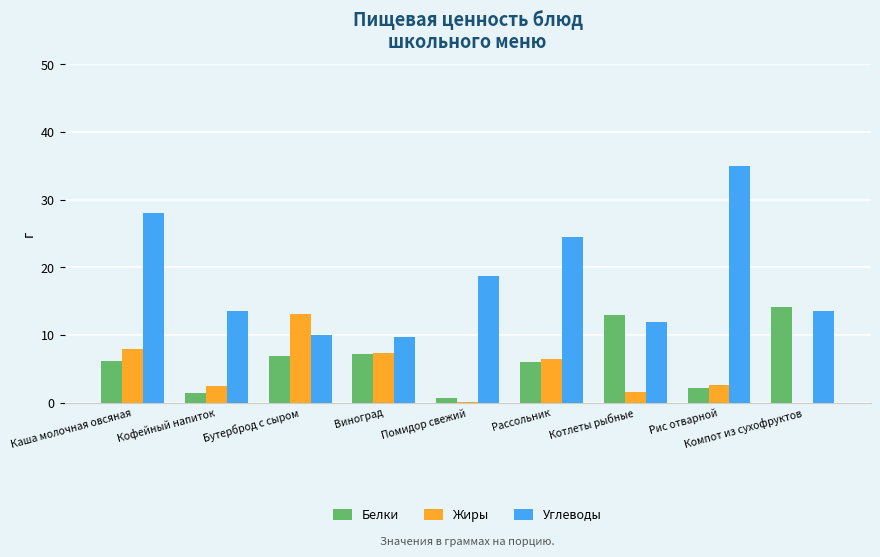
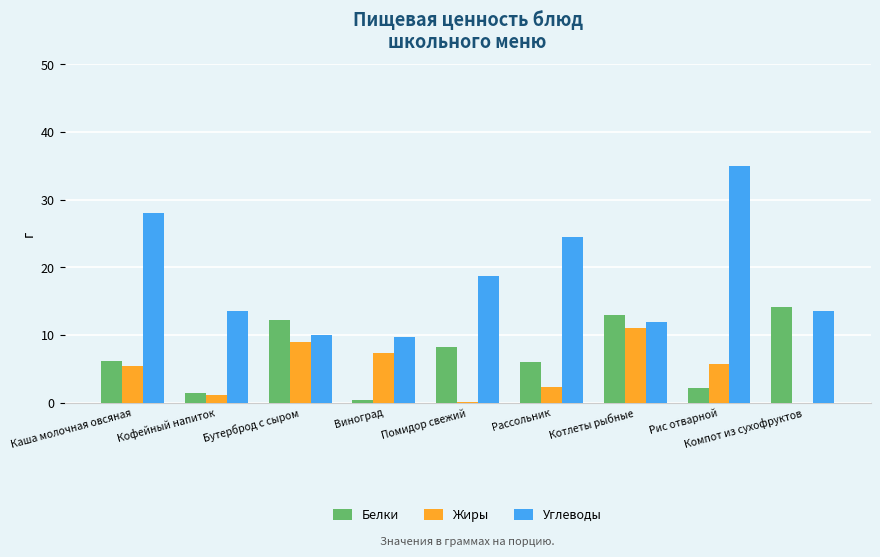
Жиры, Каша молочная овсяная: 8 -> 5
Жиры, Кофейный напиток: 3 -> 1
Белки, Бутерброд с сыром: 7 -> 12
Жиры, Бутерброд с сыром: 13 -> 9
Белки, Виноград: 7 -> 0
Белки, Помидор свежий: 1 -> 8
Жиры, Рассольник: 6 -> 2
Жиры, Котлеты рыбные: 2 -> 11
Жиры, Рис отварной: 3 -> 6
